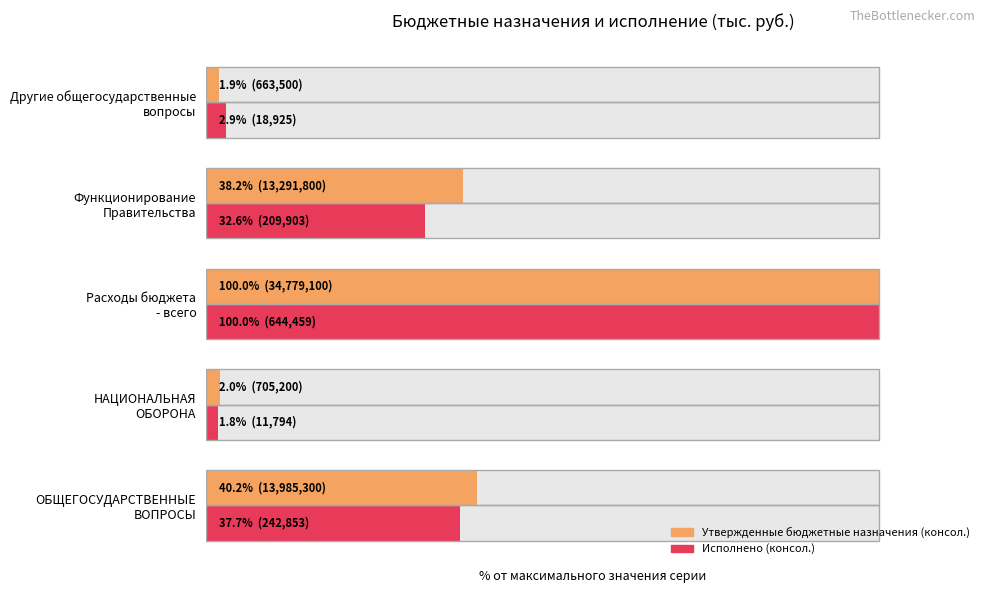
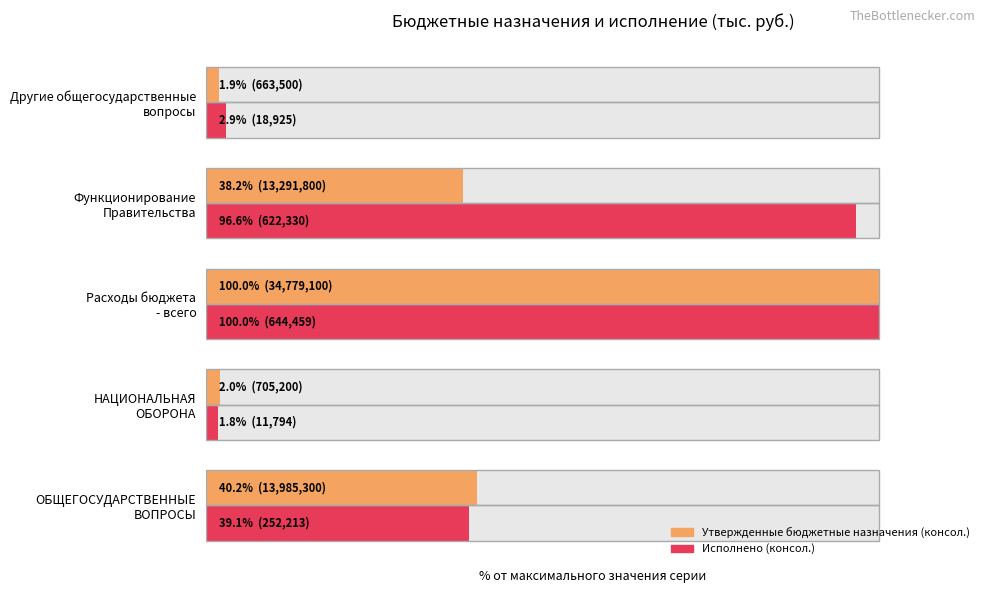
Исполнено (консол.), Функционирование Правительства: 32.6% (209,903) -> 96.6% (622,330)
Исполнено (консол.), ОБЩЕГОСУДАРСТВЕННЫЕ ВОПРОСЫ: 37.7% (242,853) -> 39.1% (252,213)
